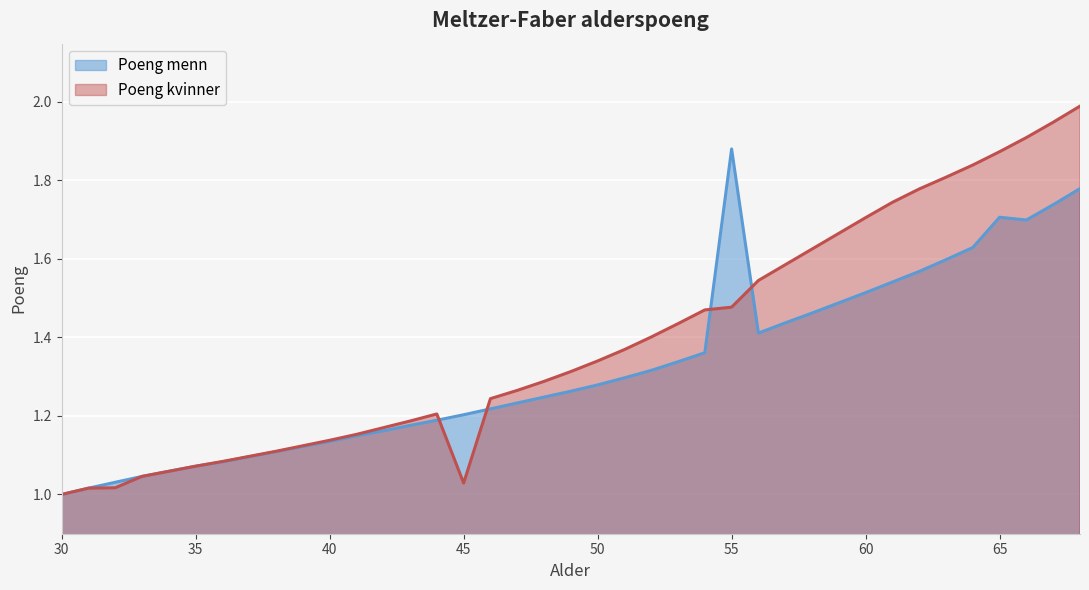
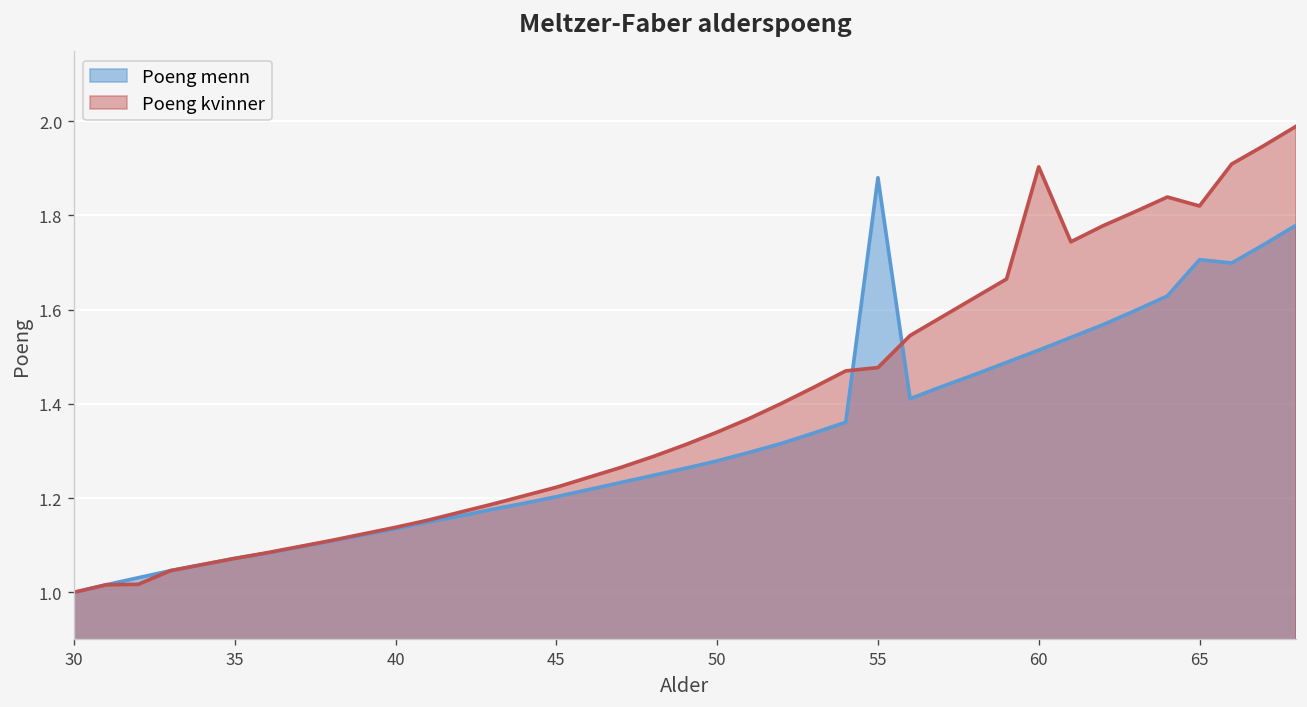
Poeng kvinner, 45: 1.03 -> 1.22
Poeng kvinner, 60: 1.71 -> 1.90
Poeng kvinner, 65: 1.87 -> 1.82
